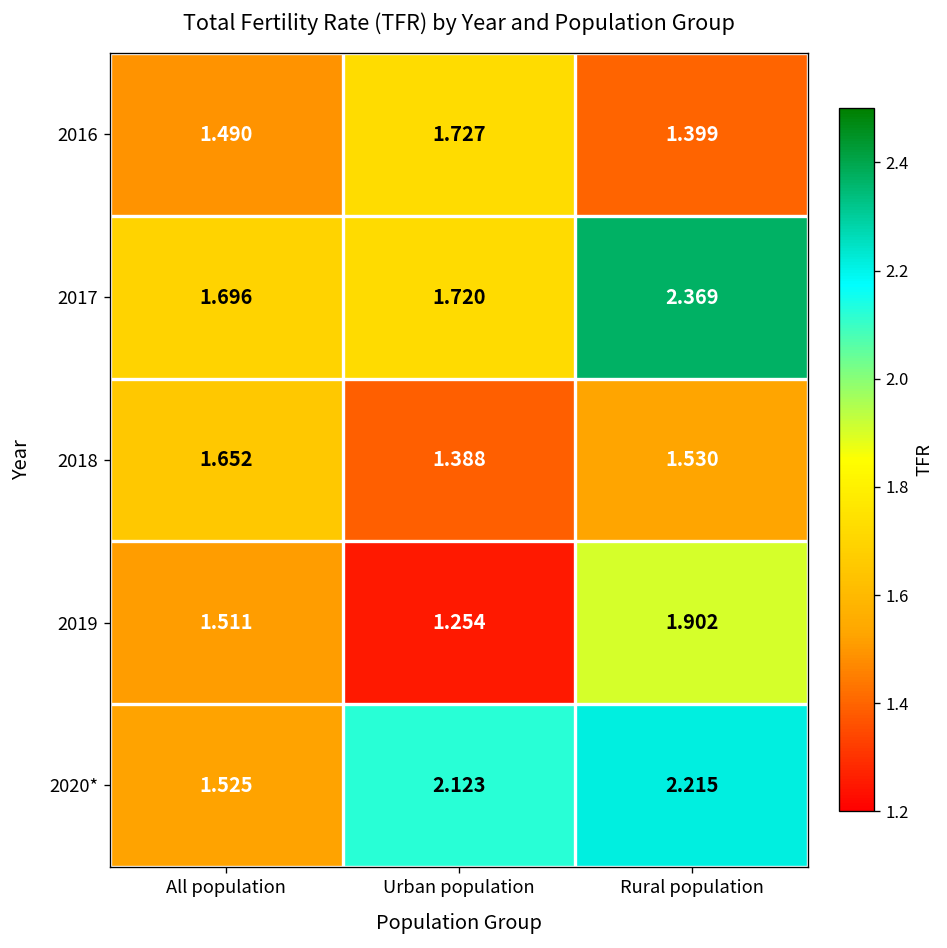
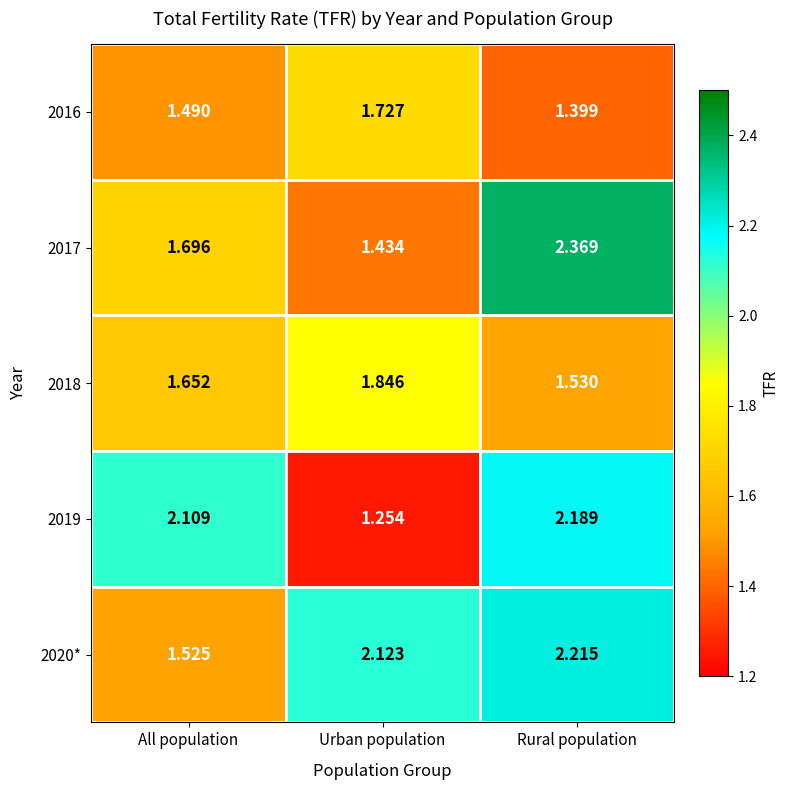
2017, Urban population: 1.720 -> 1.434
2018, Urban population: 1.388 -> 1.846
2019, All population: 1.511 -> 2.109
2019, Rural population: 1.902 -> 2.189
